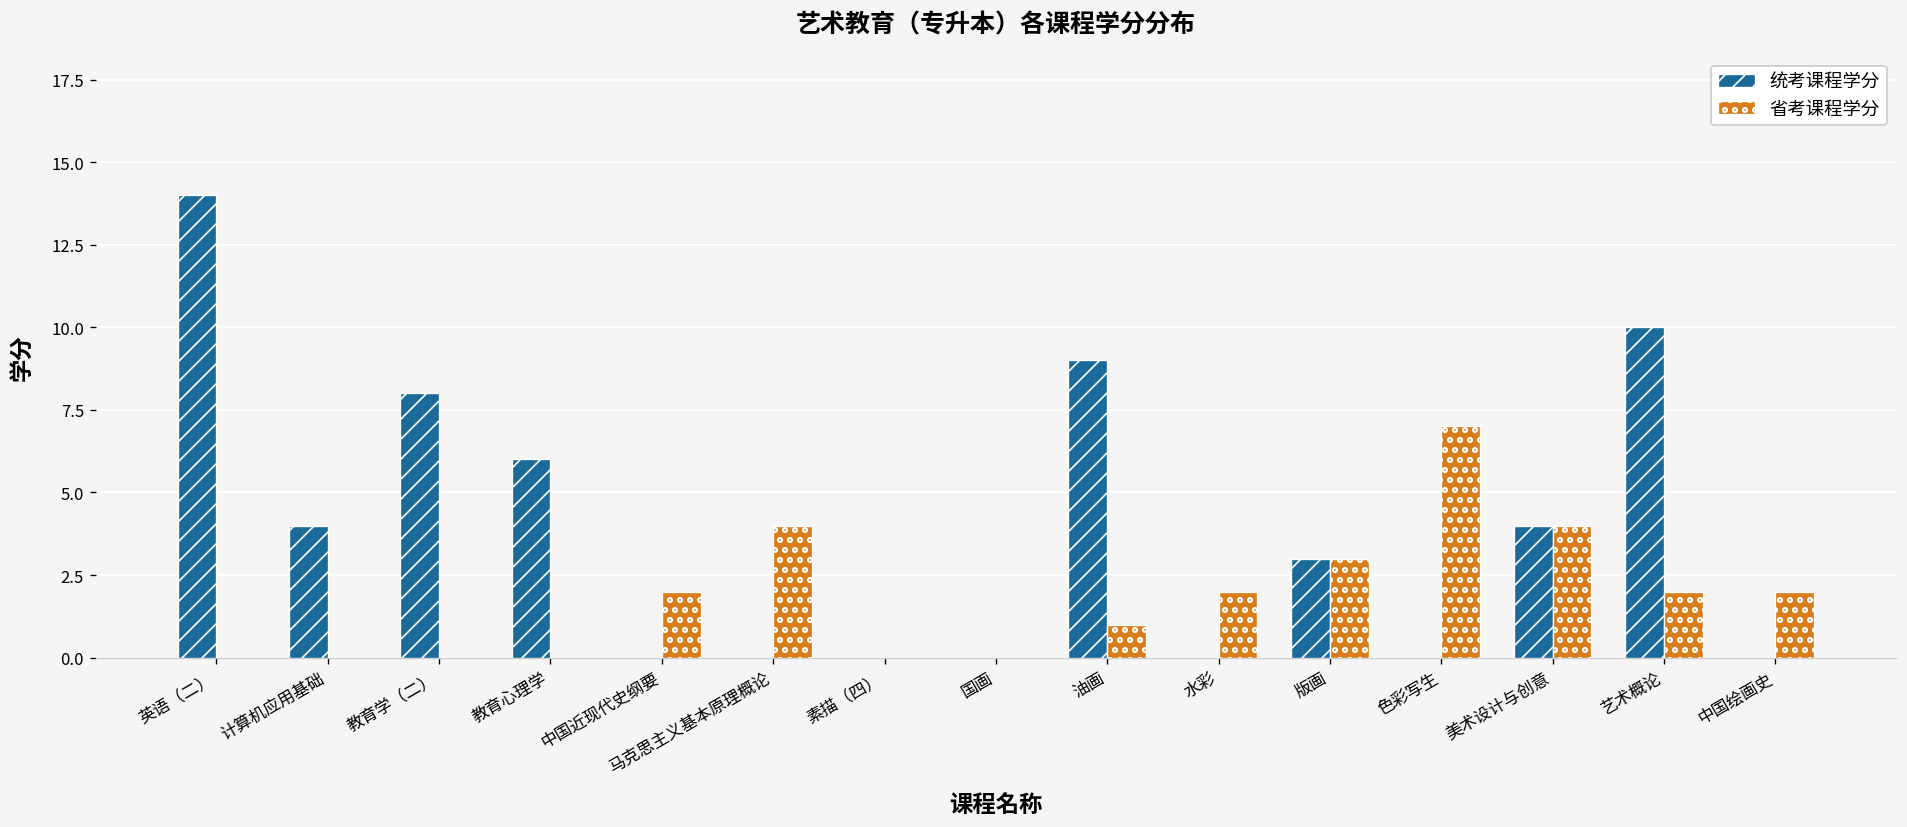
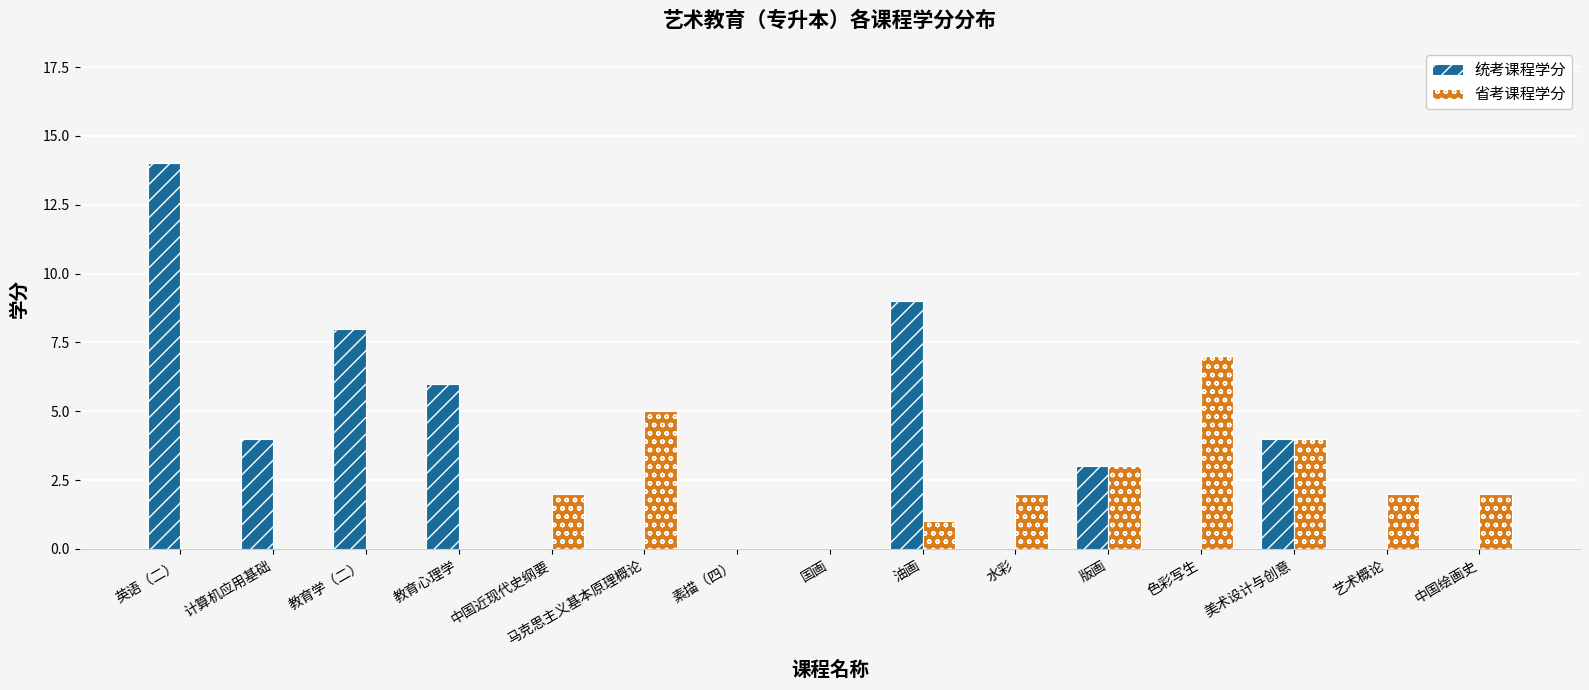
省考课程学分, 马克思主义基本原理概论: 4 -> 5
统考课程学分, 艺术概论: 10 -> 0
